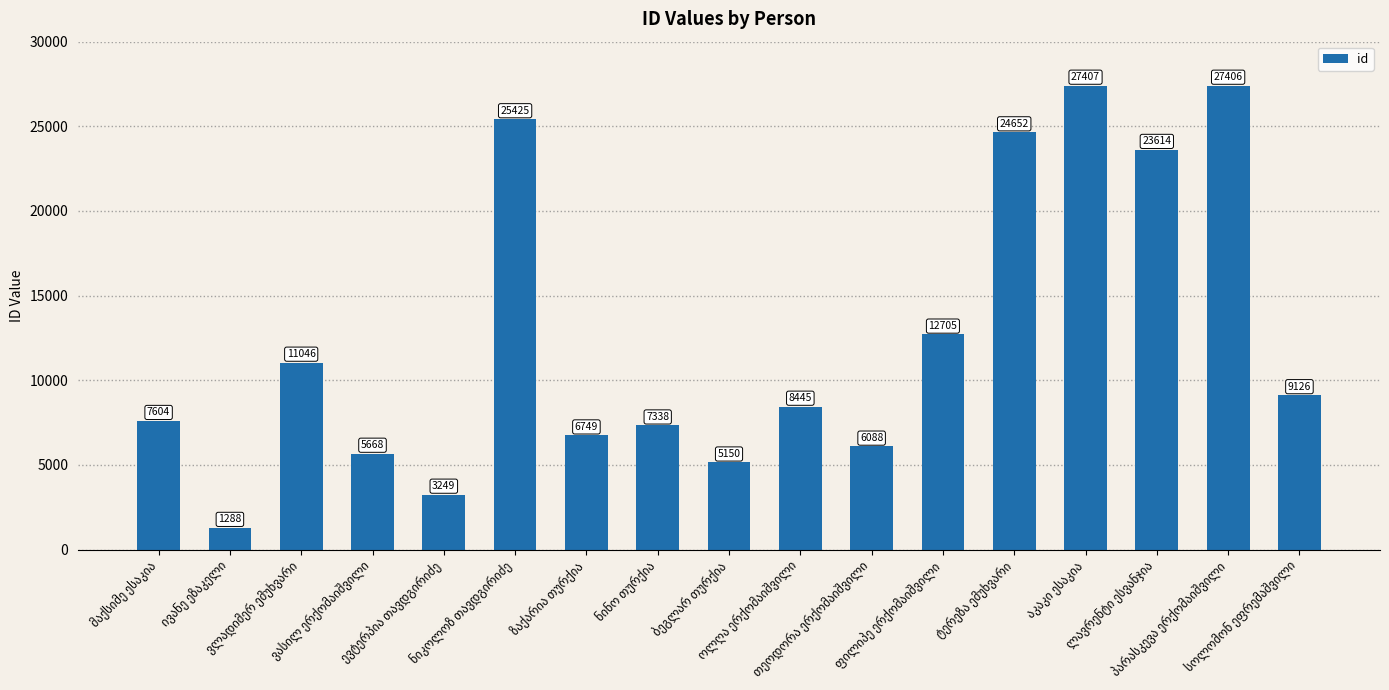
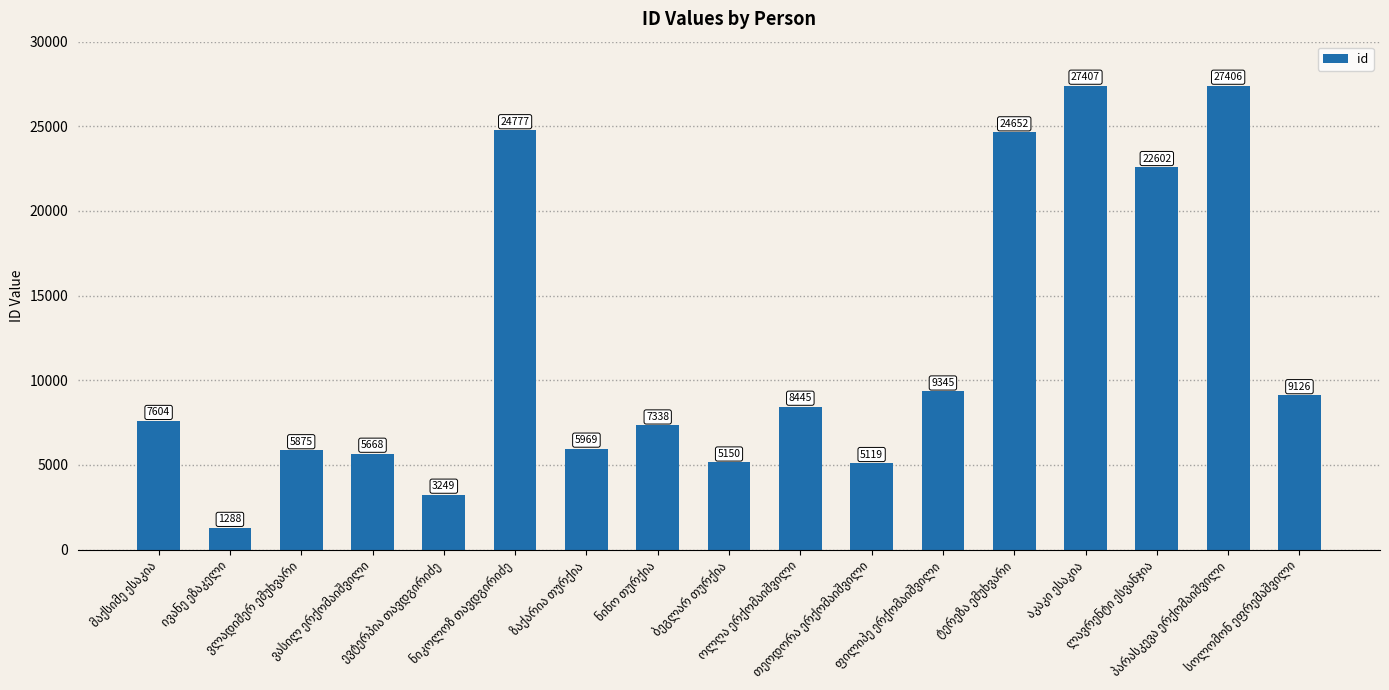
ვლადიმერ ემუხვარი: 11046 -> 5875
ნიკოლოზ თავდგირიძე: 25425 -> 24777
ზაქარია თურქია: 6749 -> 5969
თეოდორა ერქომაიშვილი: 6088 -> 5119
ფილიპე ერქომაიშვილი: 12705 -> 9345
ლავრენტი ესვანჯია: 23614 -> 22602
